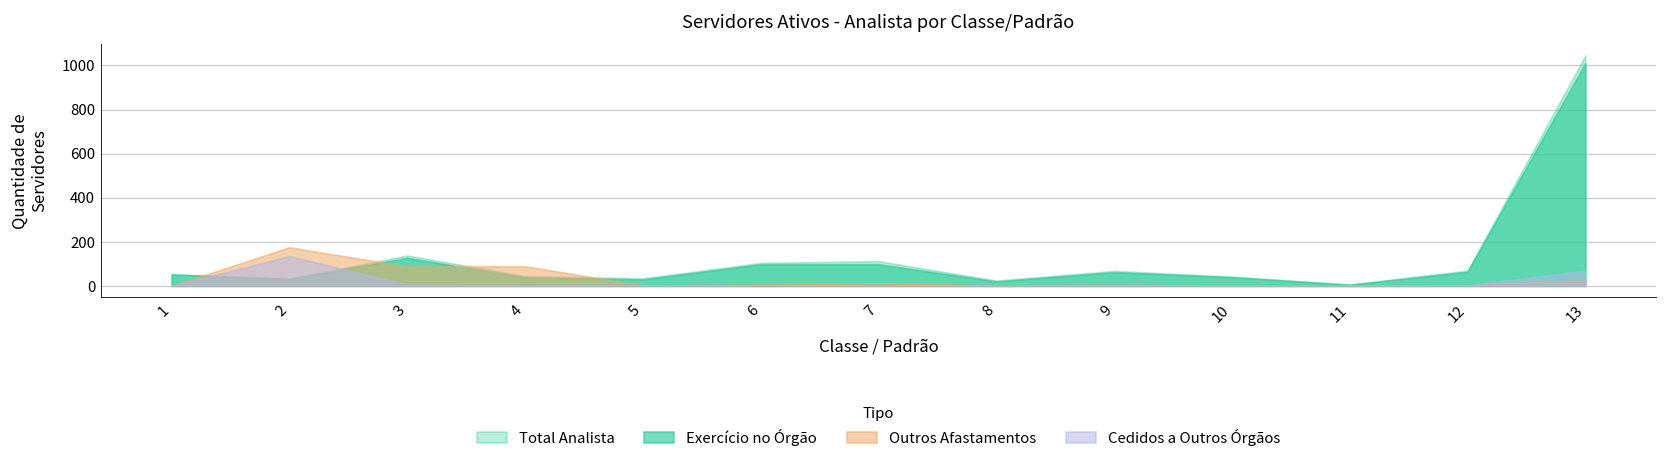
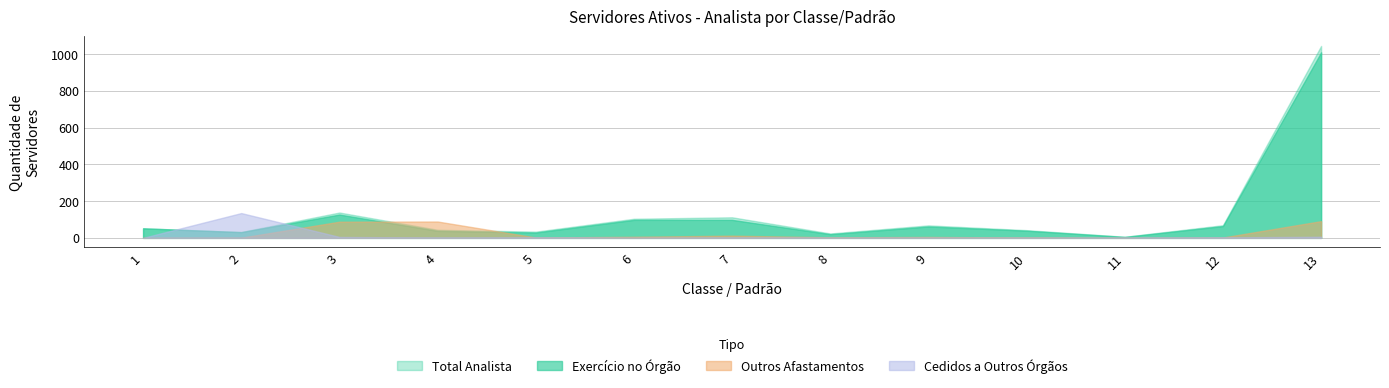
Outros Afastamentos, 2: 180 -> 0
Outros Afastamentos, 13: 30 -> 90
Cedidos a Outros Órgãos, 13: 70 -> 10
